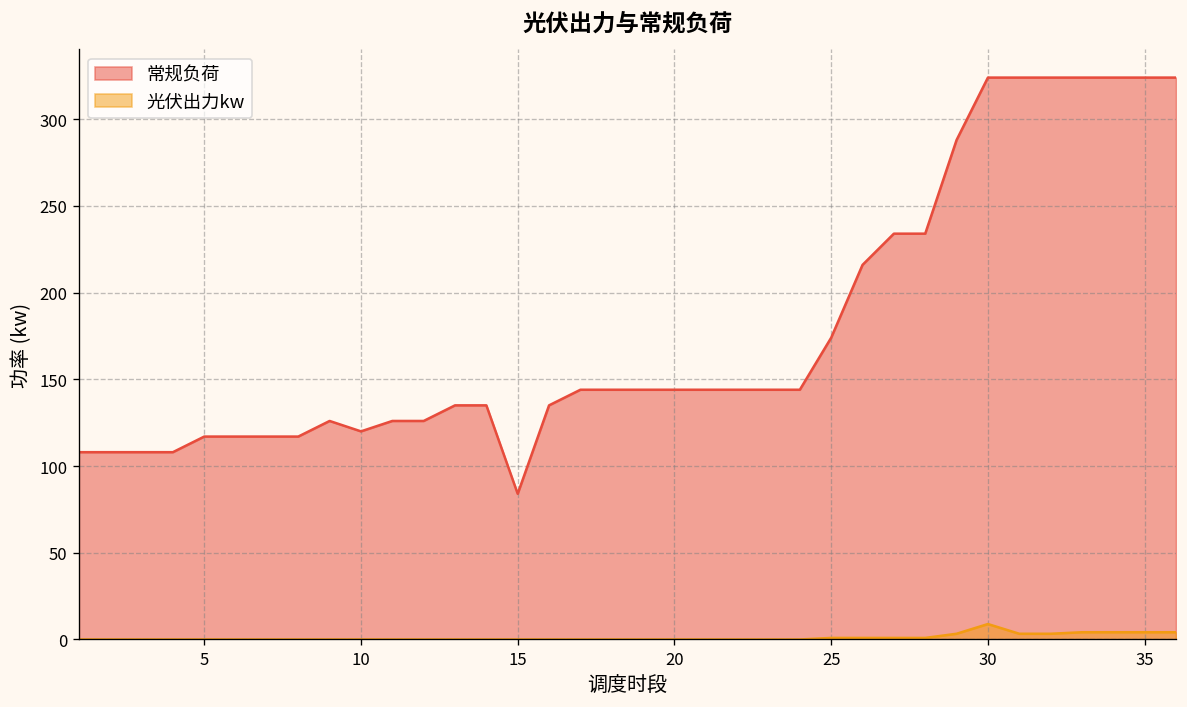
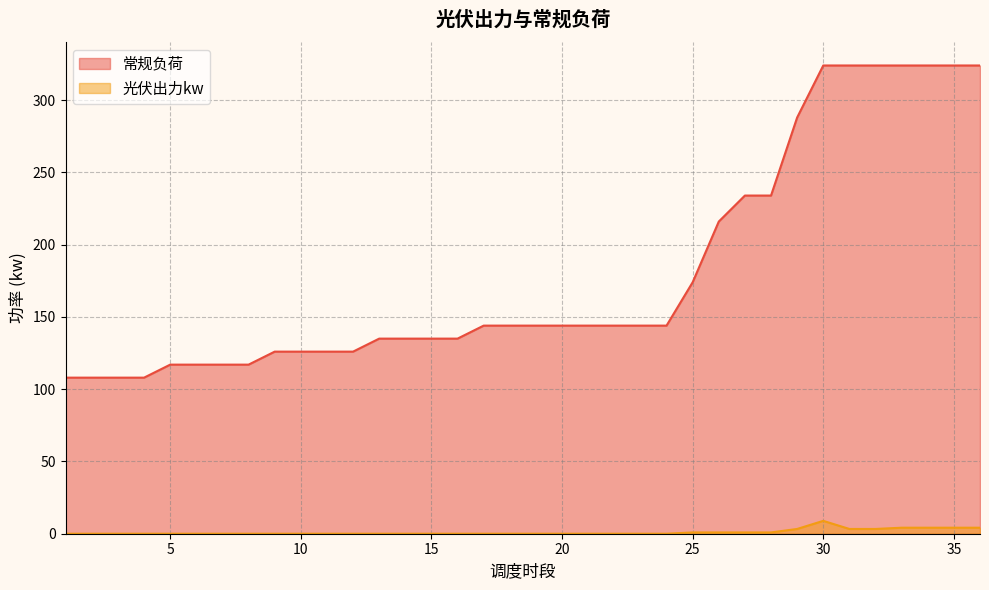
常规负荷, 10: 120 -> 126
常规负荷, 15: 84 -> 135
